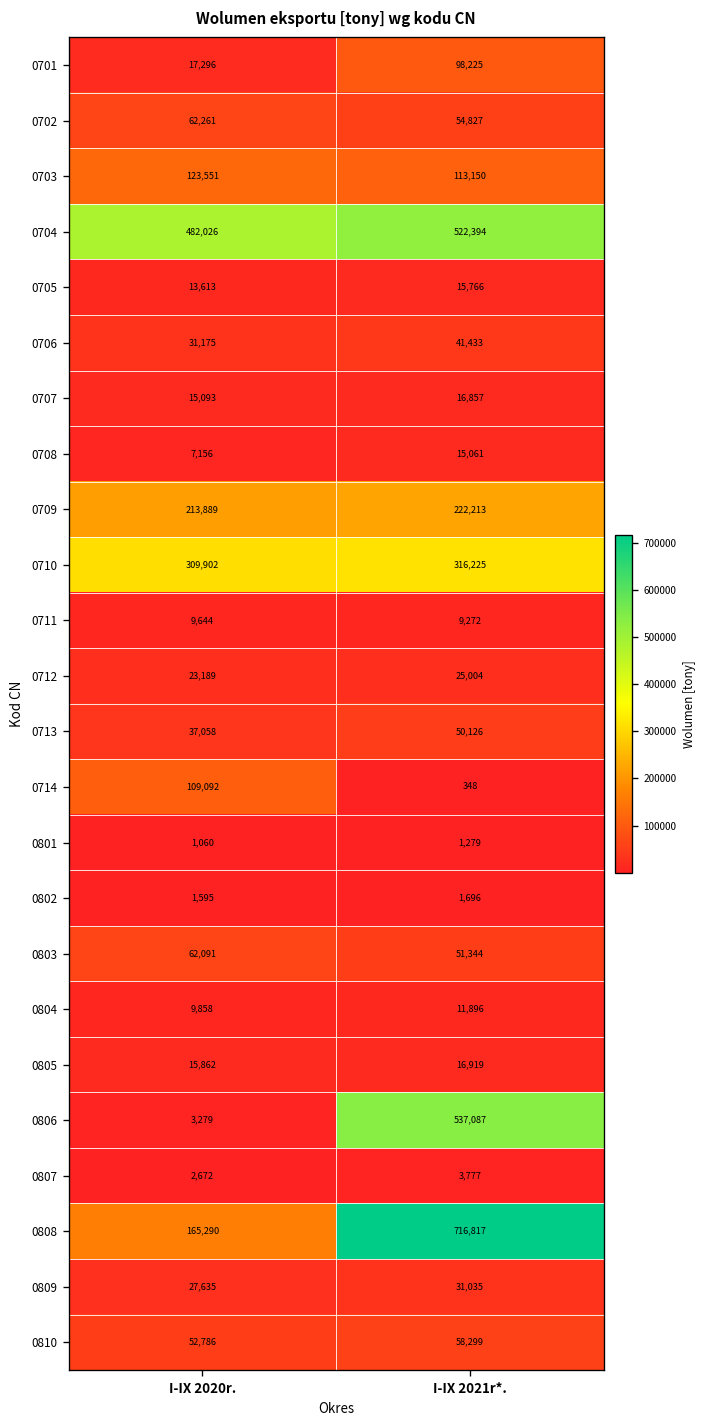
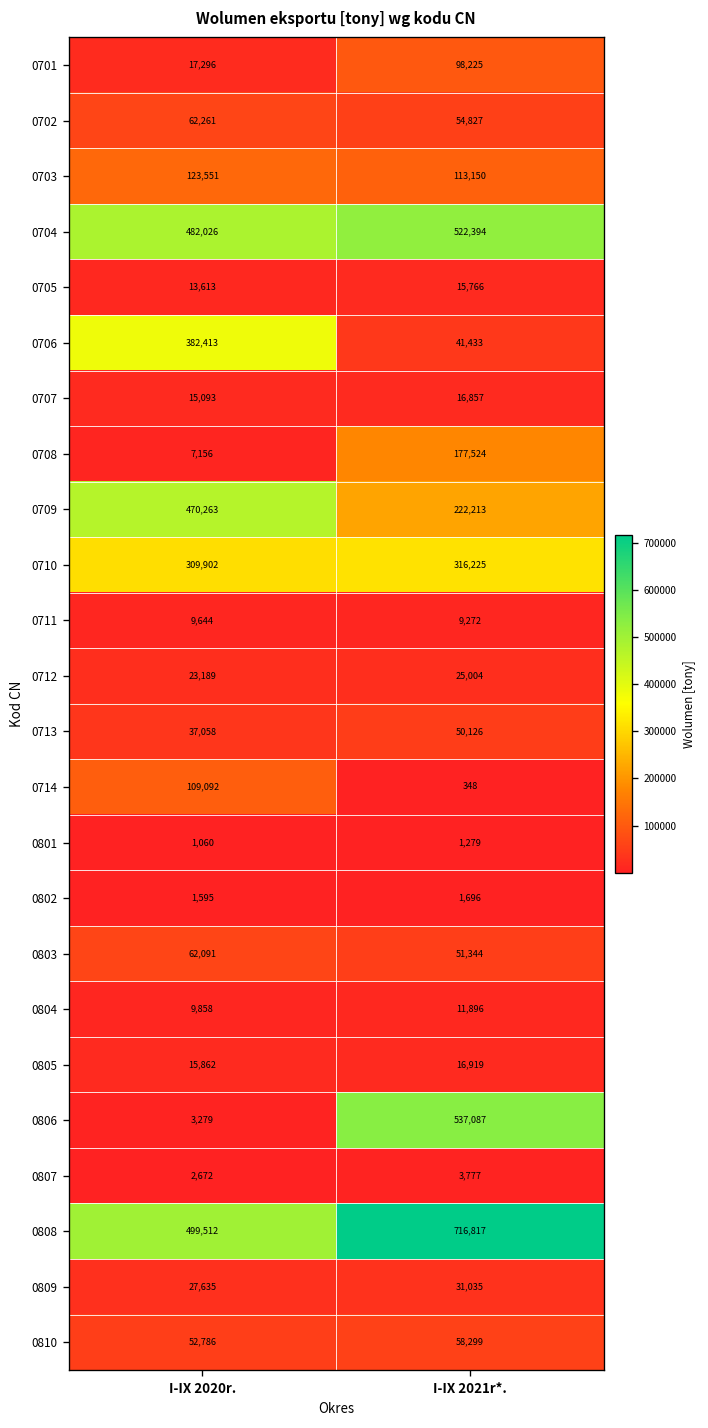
0706, I-IX 2020r.: 31,175 -> 382,413
0708, I-IX 2021r*.: 15,061 -> 177,524
0709, I-IX 2020r.: 213,889 -> 470,263
0808, I-IX 2020r.: 165,290 -> 499,512
